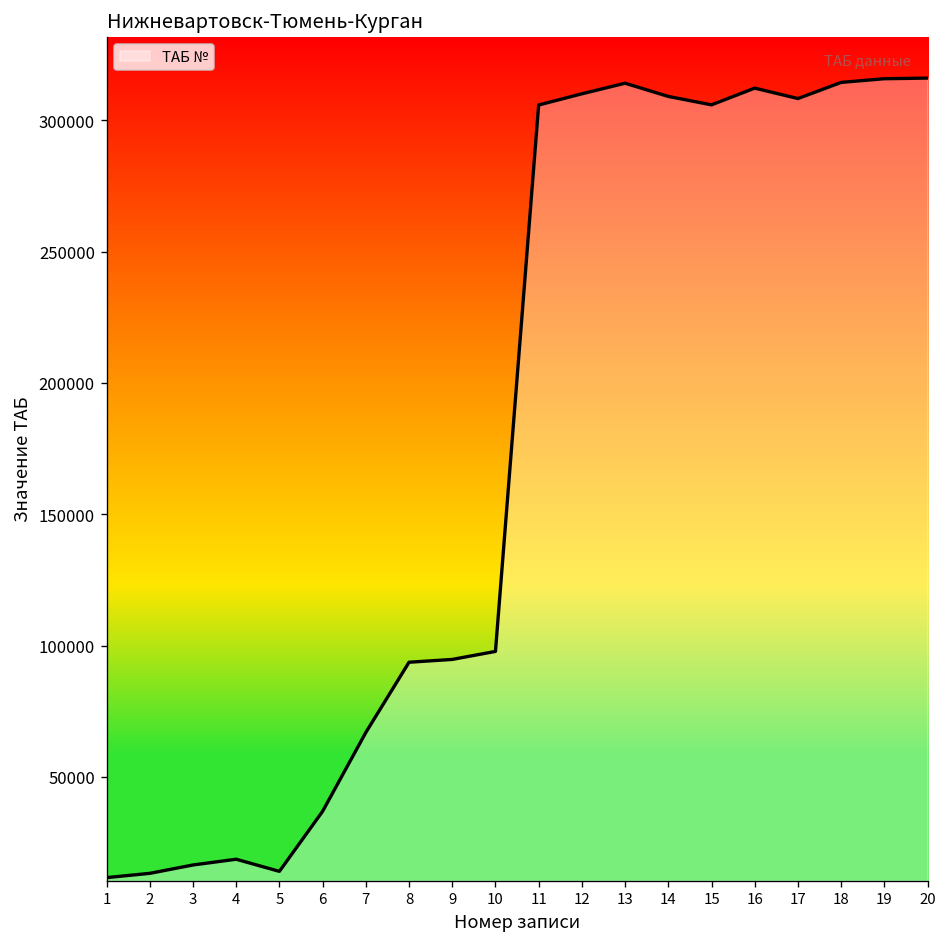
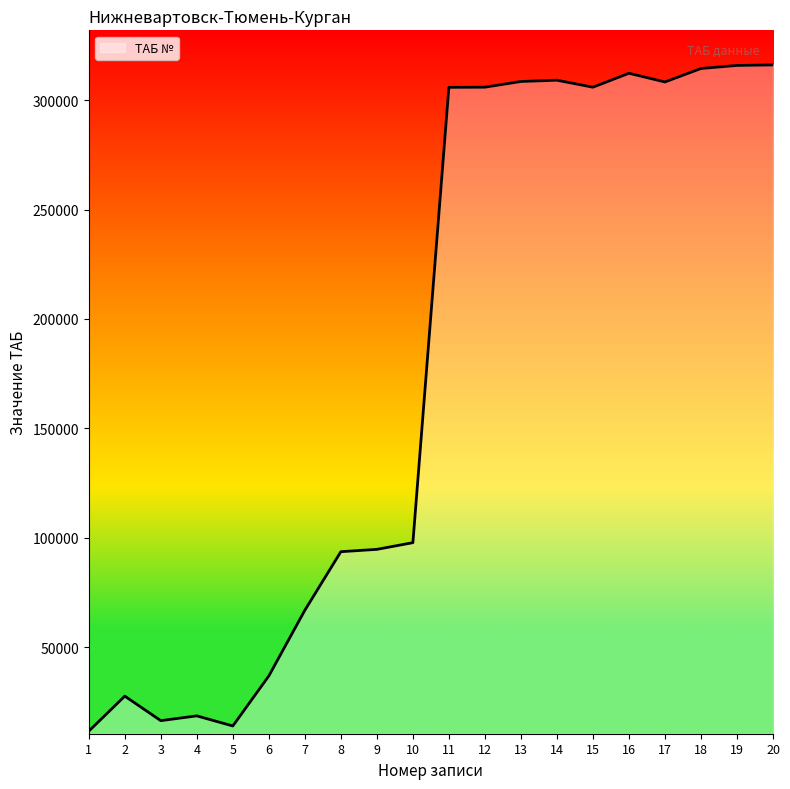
2: 13000 -> 28000
12: 310000 -> 306000
13: 314000 -> 309000
